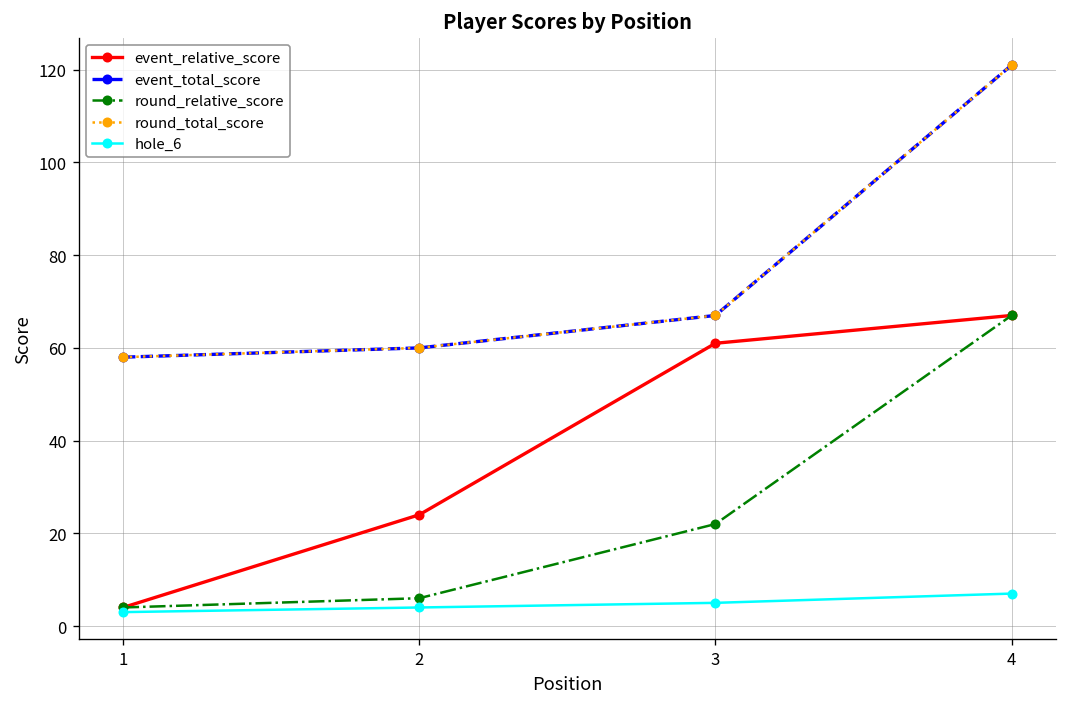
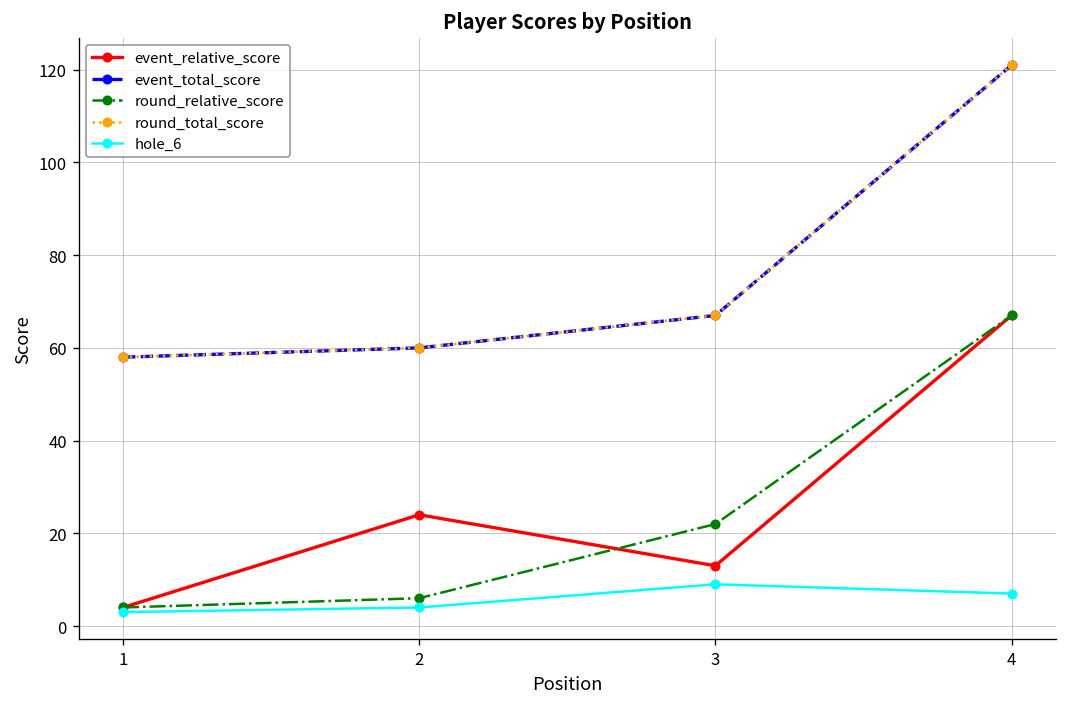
event_relative_score, 3: 61 -> 13
hole_6, 3: 5 -> 9
